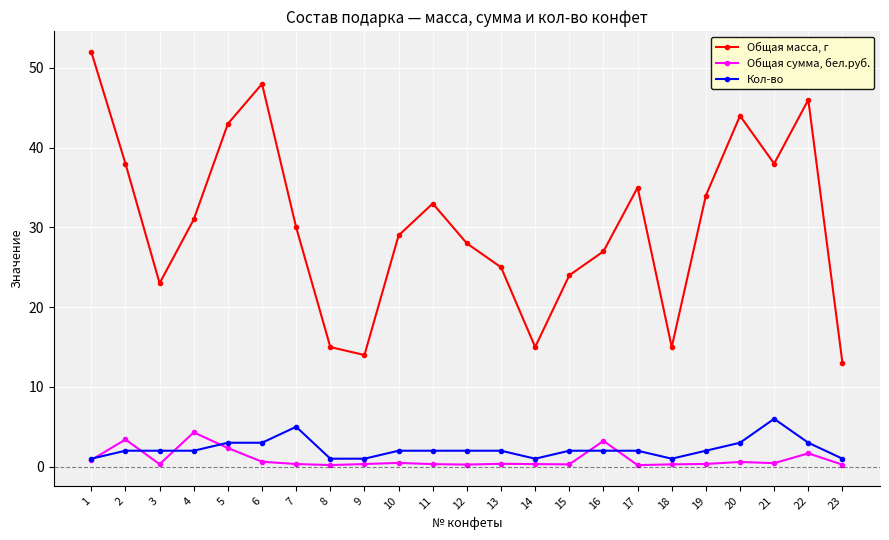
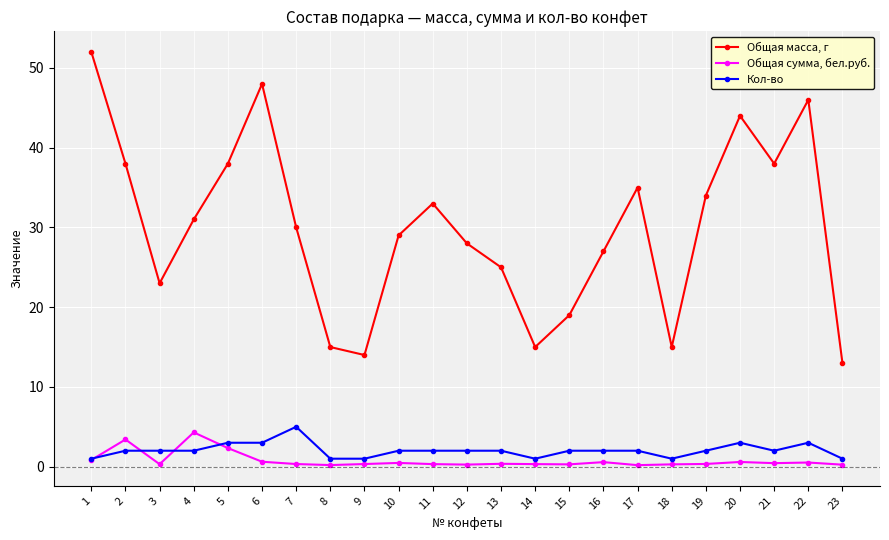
Общая масса, г, 5: 43 -> 38
Общая масса, г, 15: 24 -> 19
Общая сумма, бел.руб., 16: 3 -> 1
Кол-во, 21: 6 -> 2
Общая сумма, бел.руб., 22: 2 -> 1
